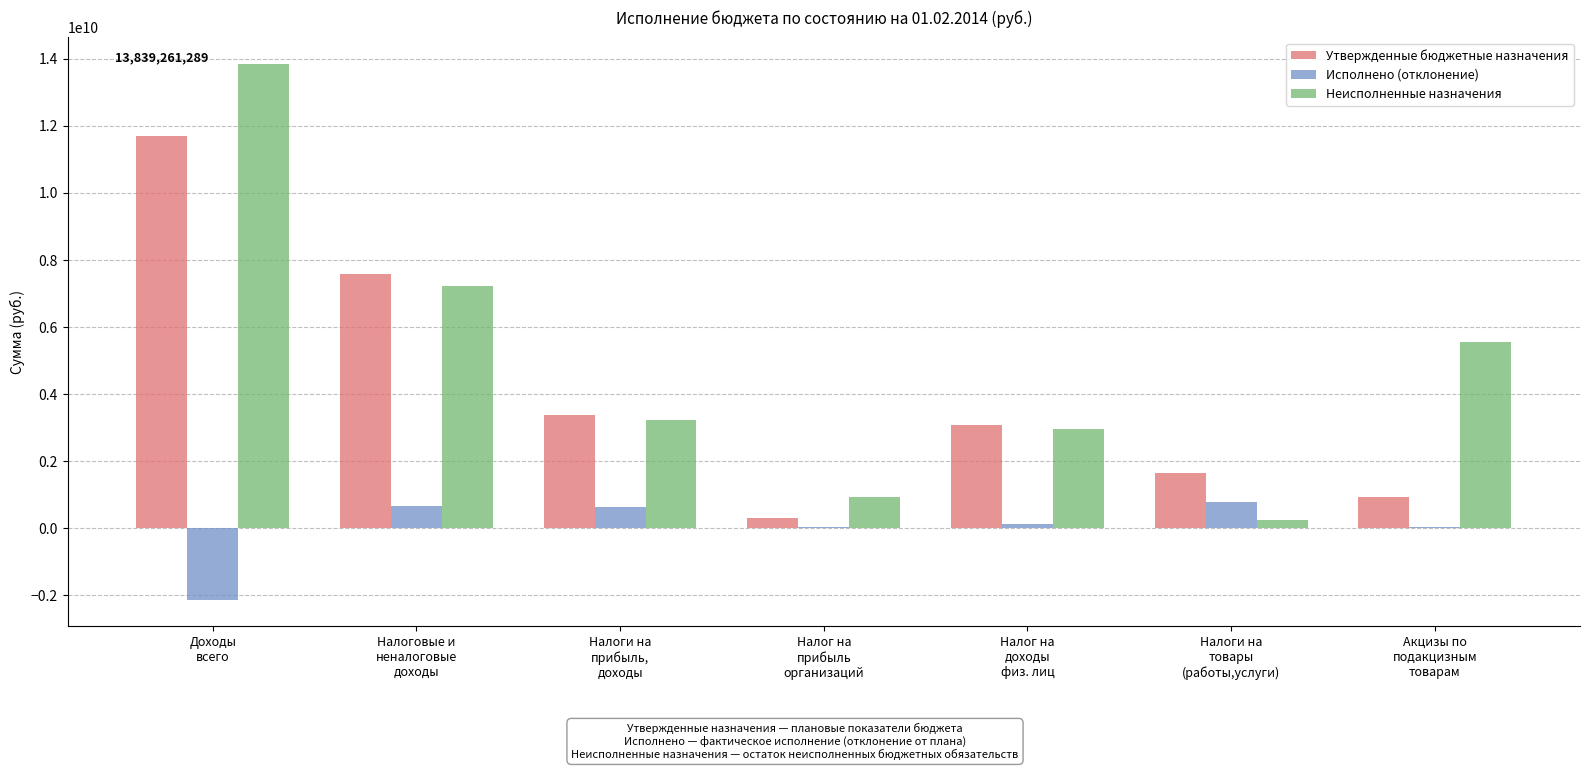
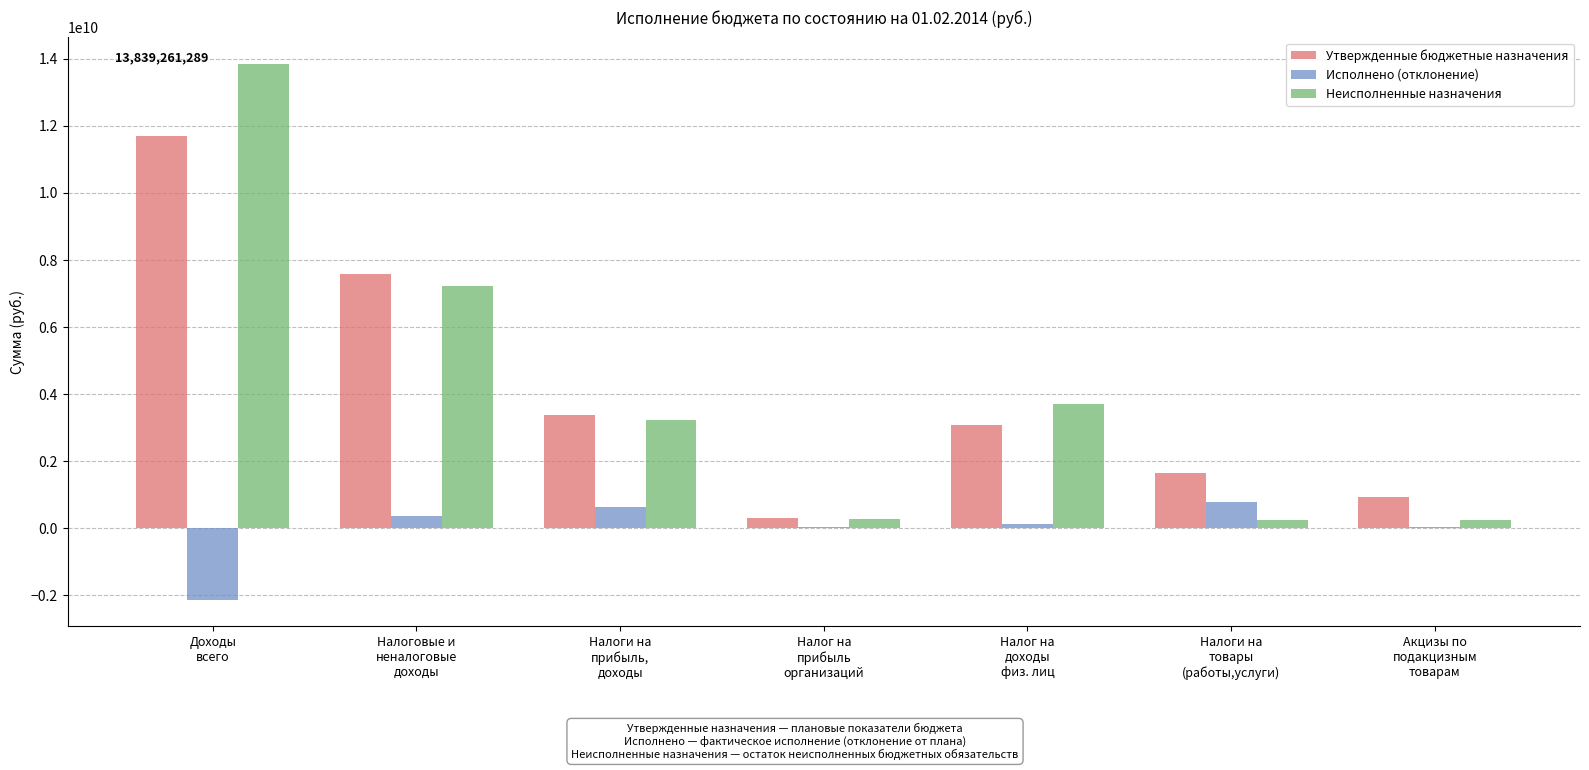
Исполнено (отклонение), Налоговые и неналоговые доходы: 600000000 -> 400000000
Неисполненные назначения, Налог на прибыль организаций: 900000000 -> 300000000
Неисполненные назначения, Налог на доходы физ. лиц: 3000000000 -> 3700000000
Неисполненные назначения, Акцизы по подакцизным товарам: 5600000000 -> 200000000
